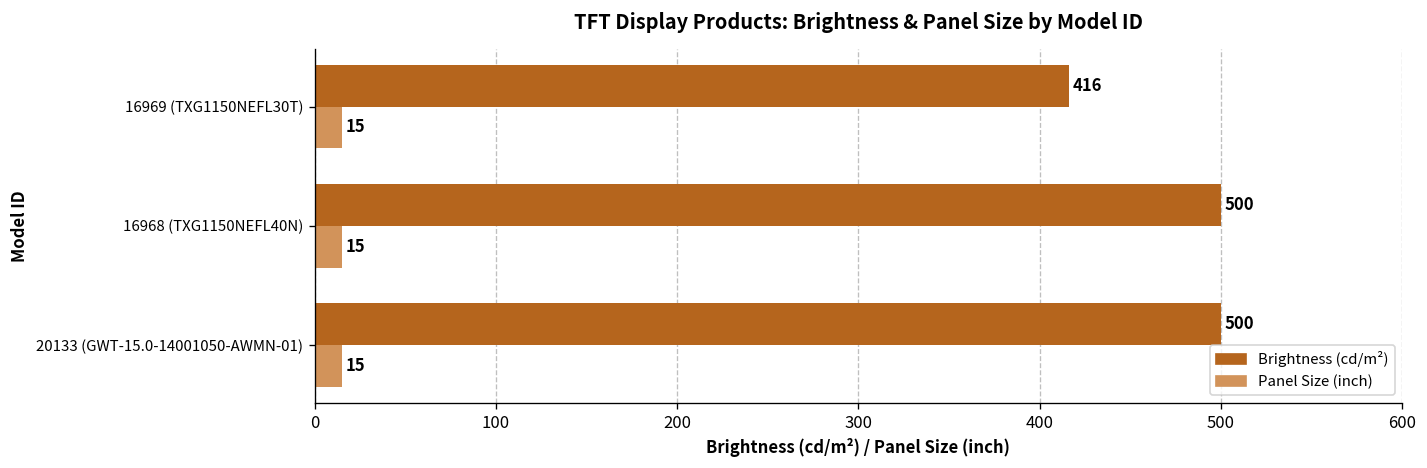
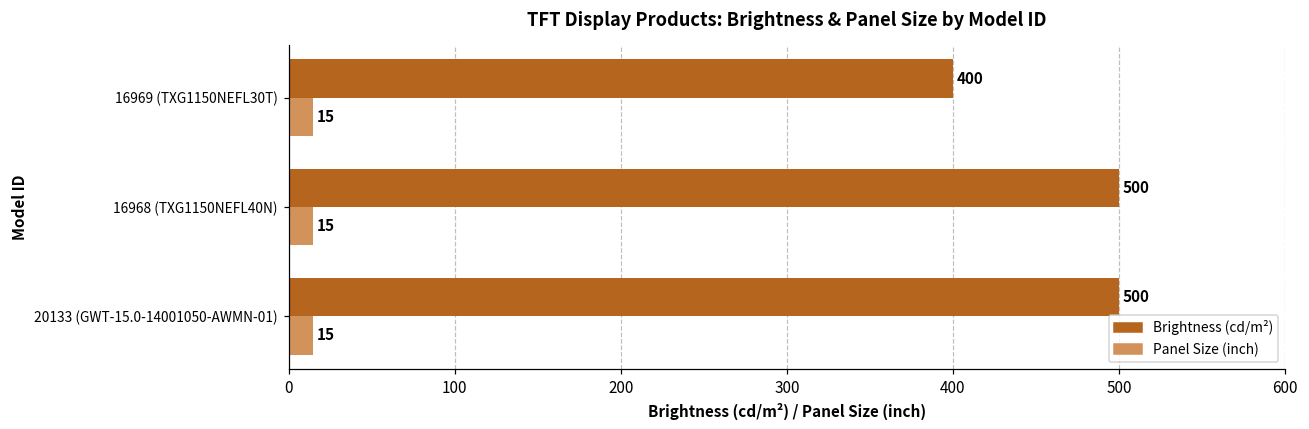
Brightness (cd/m²), 16969 (TXG1150NEFL30T): 416 -> 400
